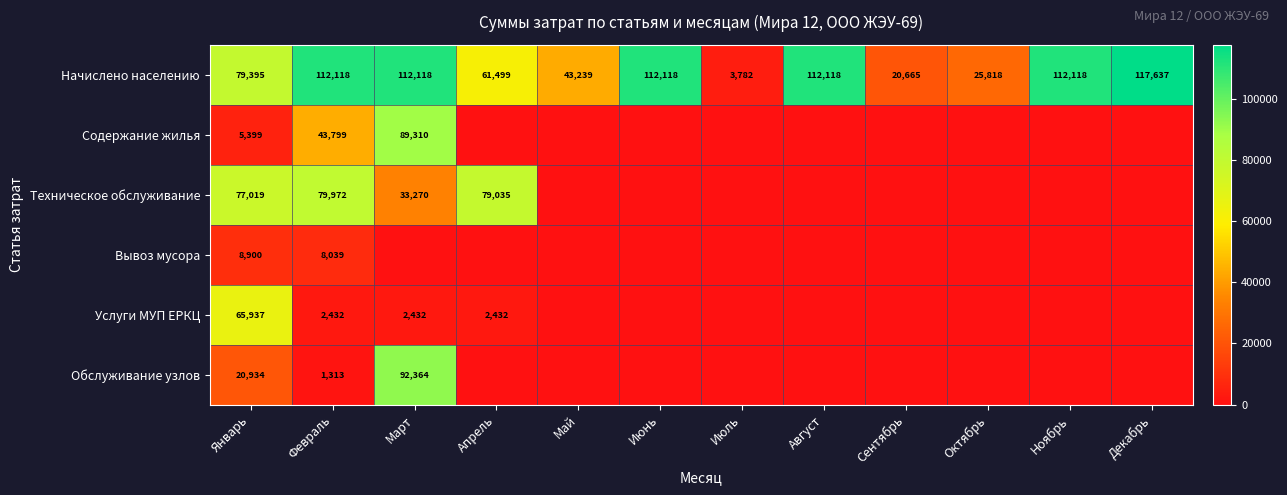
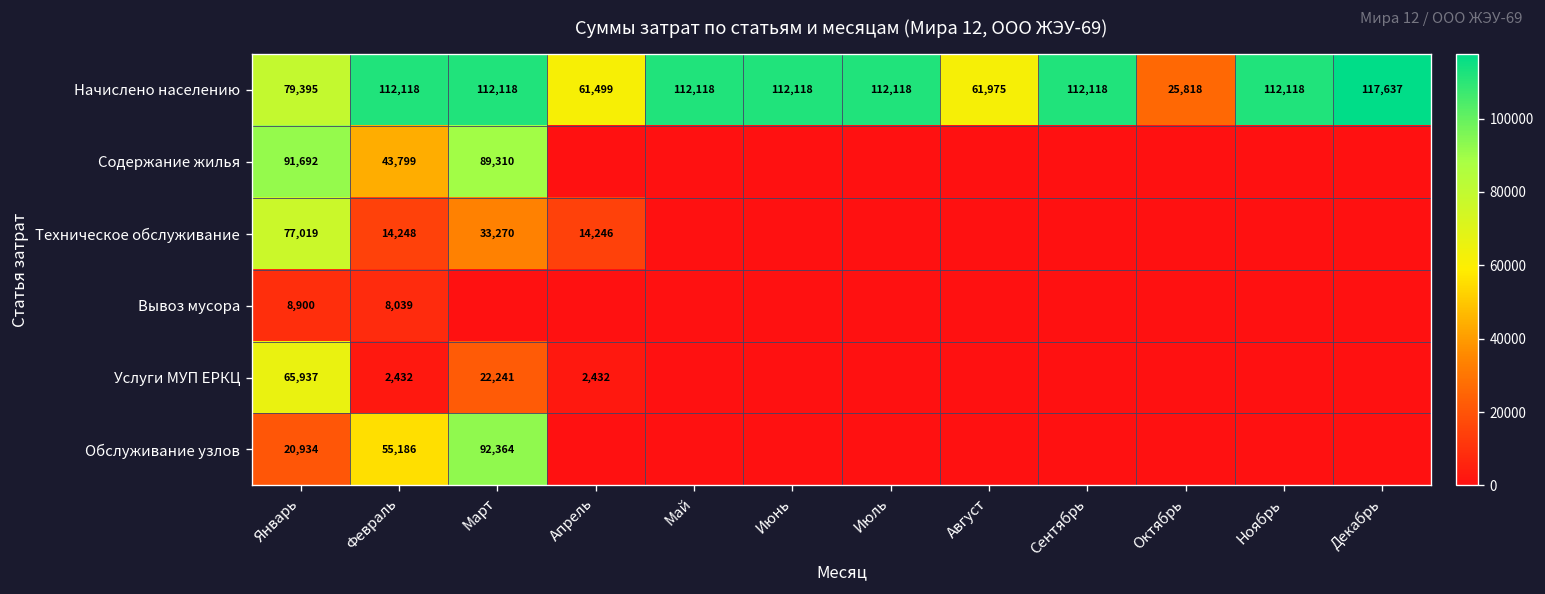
Начислено населению, Май: 43,239 -> 112,118
Начислено населению, Июль: 3,782 -> 112,118
Начислено населению, Август: 112,118 -> 61,975
Начислено населению, Сентябрь: 20,665 -> 112,118
Содержание жилья, Январь: 5,399 -> 91,692
Техническое обслуживание, Февраль: 79,972 -> 14,248
Техническое обслуживание, Апрель: 79,035 -> 14,246
Услуги МУП ЕРКЦ, Март: 2,432 -> 22,241
Обслуживание узлов, Февраль: 1,313 -> 55,186
